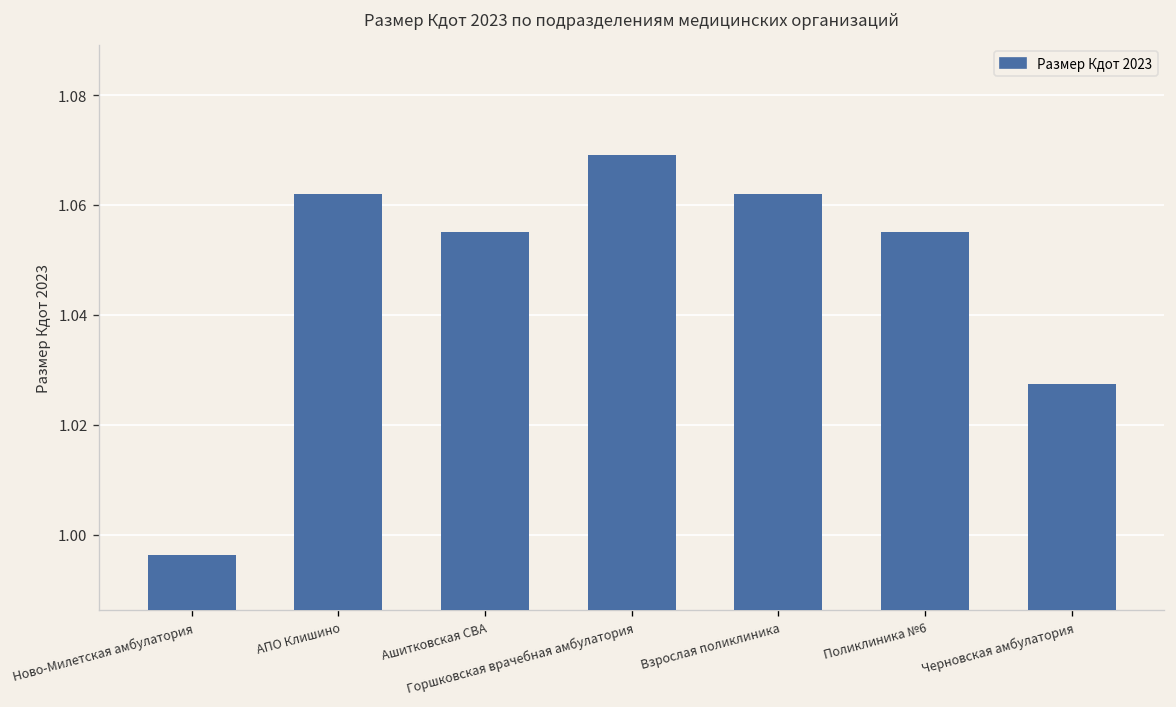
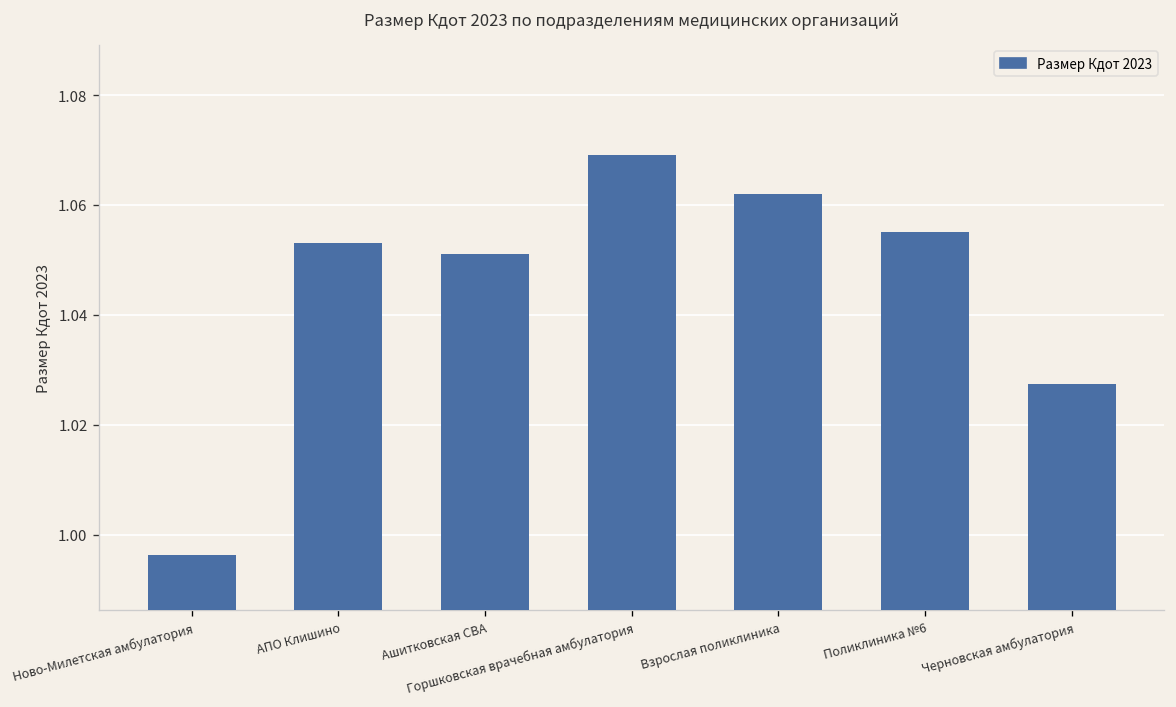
АПО Клишино: 1.062 -> 1.053
Ашитковская СВА: 1.055 -> 1.051
